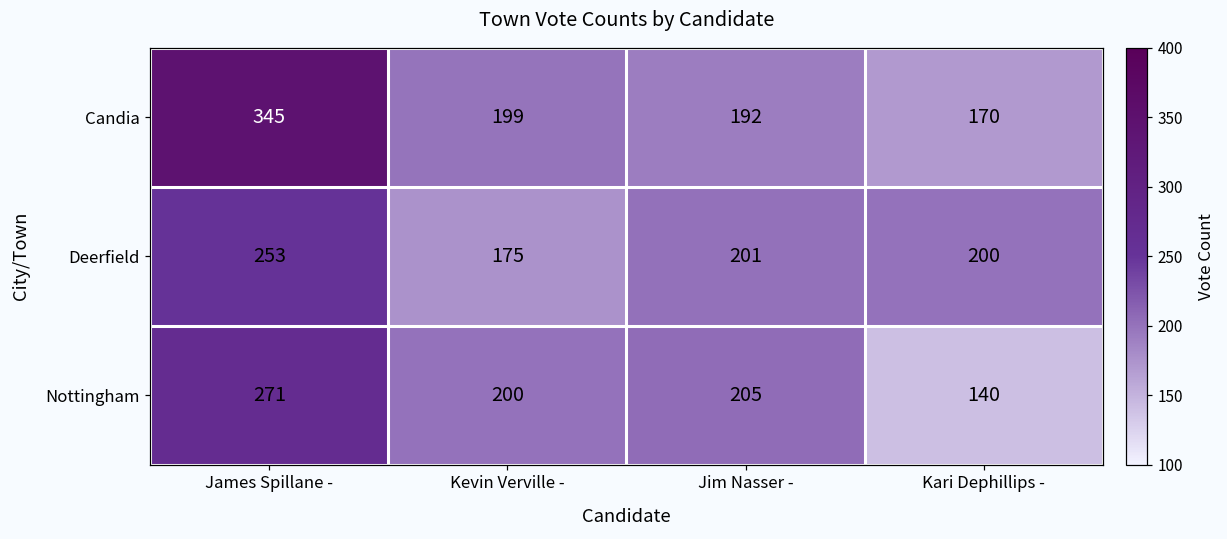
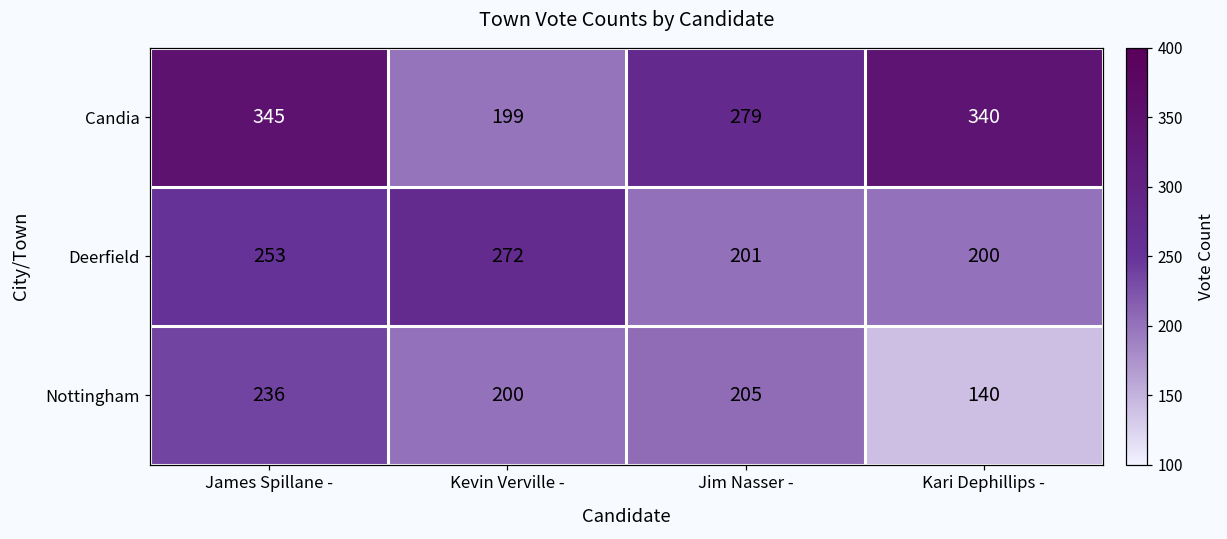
Candia, Jim Nasser -: 192 -> 279
Candia, Kari Dephillips -: 170 -> 340
Deerfield, Kevin Verville -: 175 -> 272
Nottingham, James Spillane -: 271 -> 236
